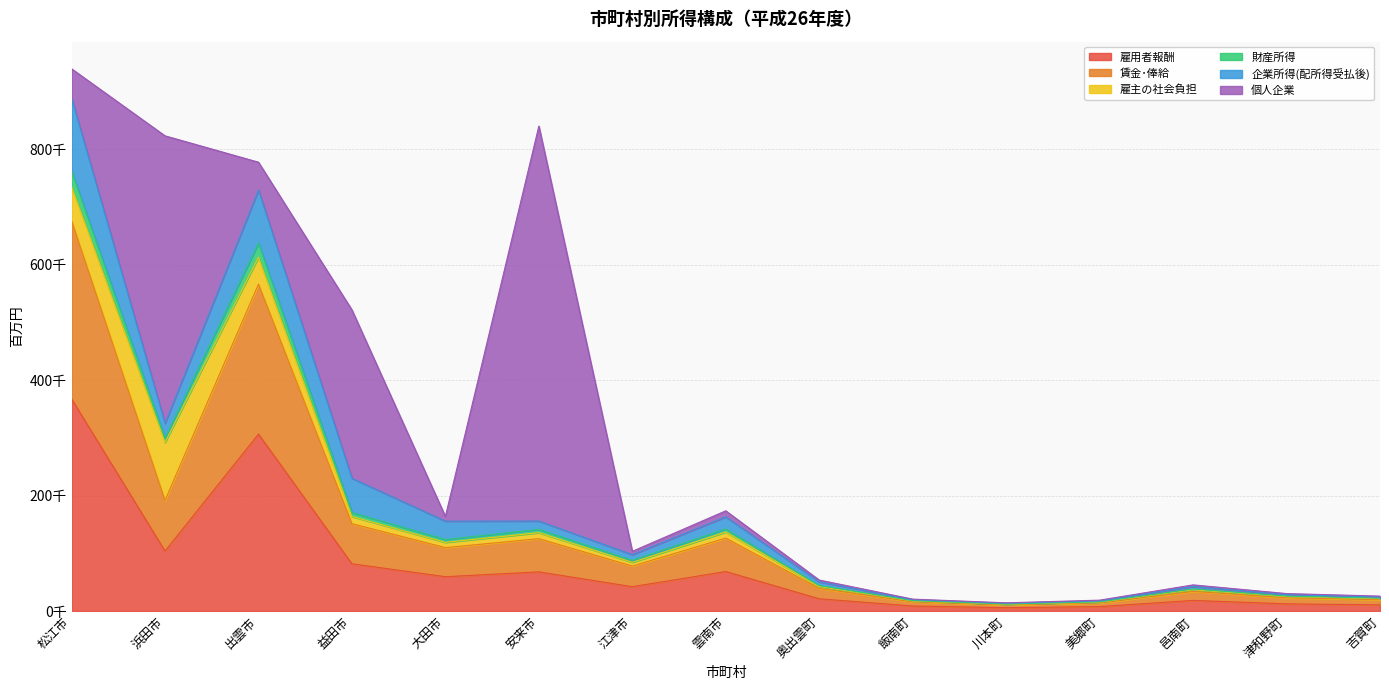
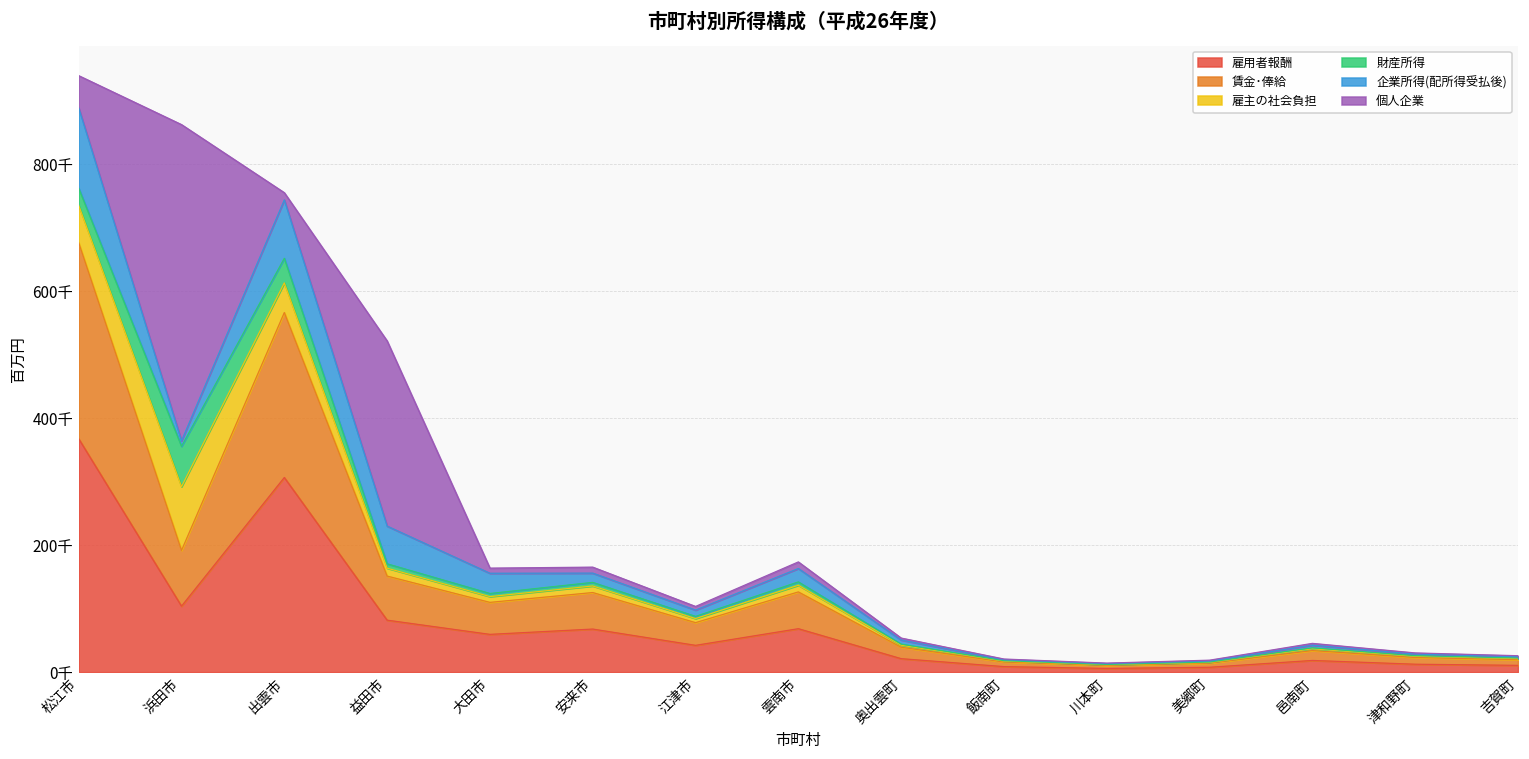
財産所得, 浜田市: 10千 -> 60千
企業所得(配所得受払後), 浜田市: 30千 -> 10千
財産所得, 出雲市: 20千 -> 40千
個人企業, 出雲市: 50千 -> 10千
個人企業, 安来市: 680千 -> 10千
